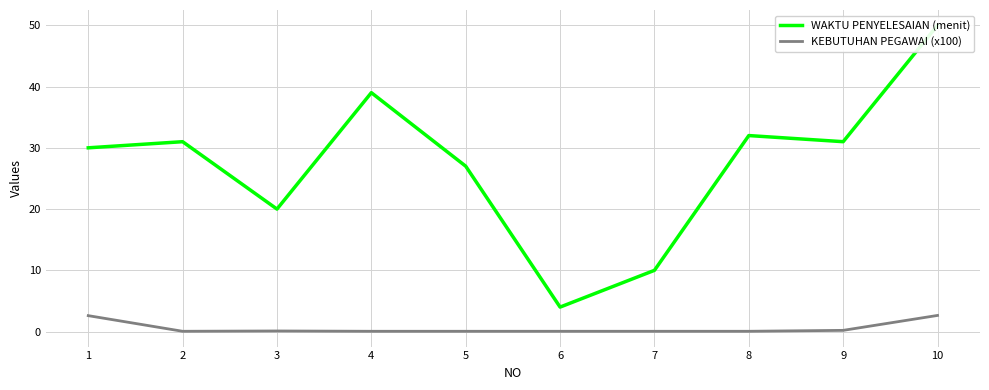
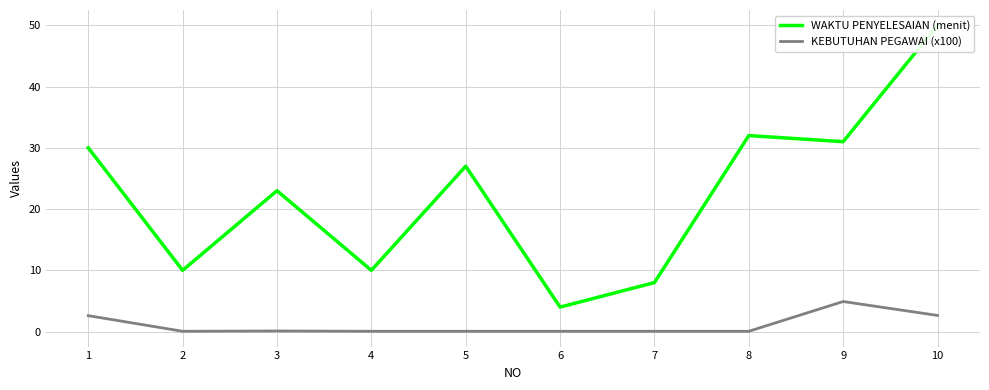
WAKTU PENYELESAIAN (menit), 2: 31 -> 10
WAKTU PENYELESAIAN (menit), 3: 20 -> 23
WAKTU PENYELESAIAN (menit), 4: 39 -> 10
WAKTU PENYELESAIAN (menit), 7: 10 -> 8
KEBUTUHAN PEGAWAI (x100), 9: 0 -> 5
